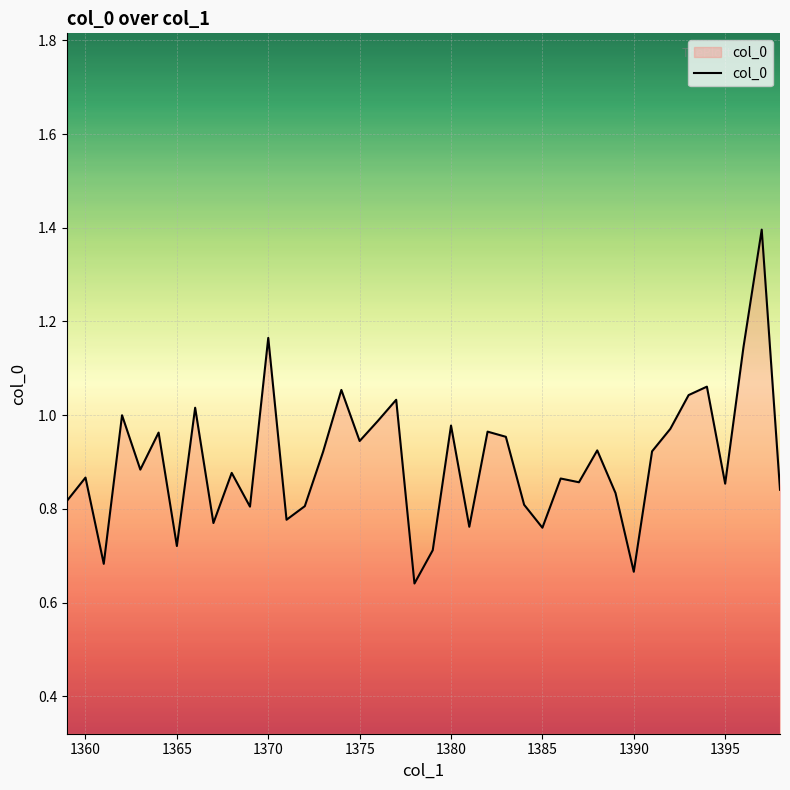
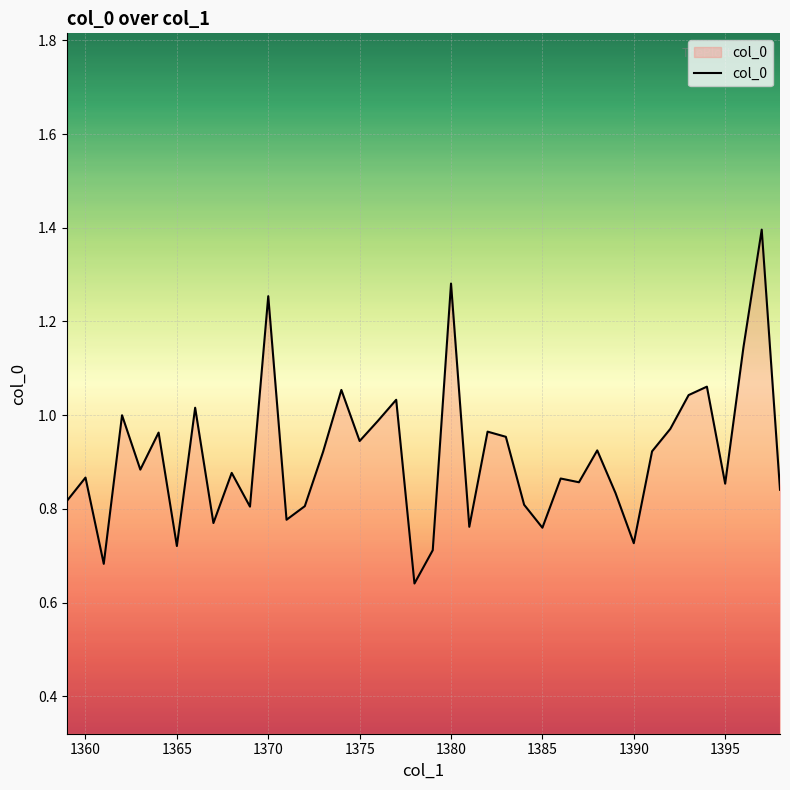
1370: 1.17 -> 1.25
1380: 0.98 -> 1.28
1390: 0.67 -> 0.73
